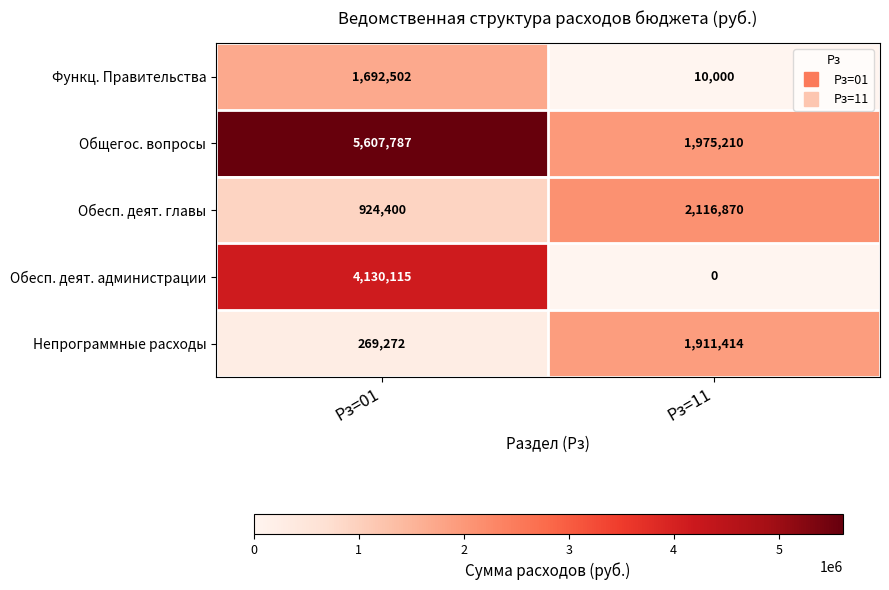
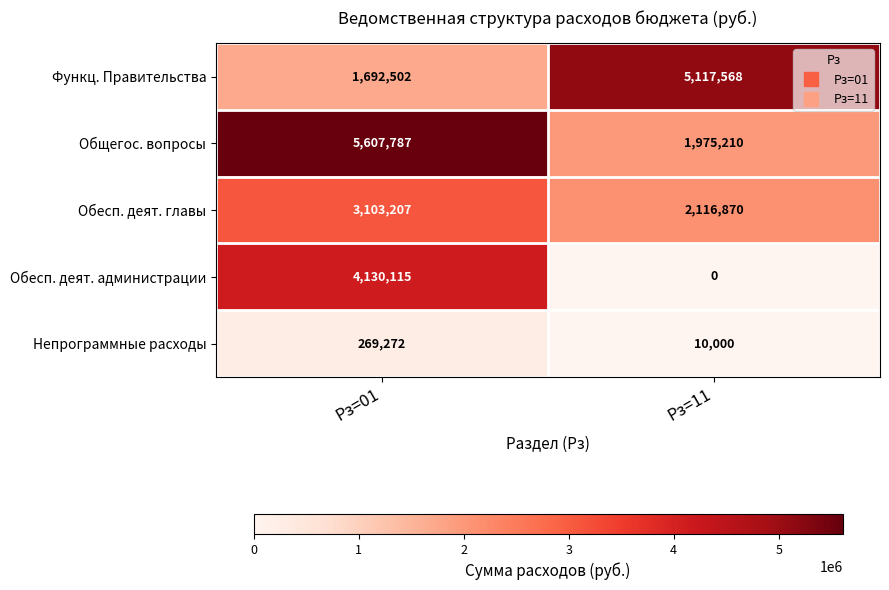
Функц. Правительства, Рз=11: 10,000 -> 5,117,568
Обесп. деят. главы, Рз=01: 924,400 -> 3,103,207
Непрограммные расходы, Рз=11: 1,911,414 -> 10,000
